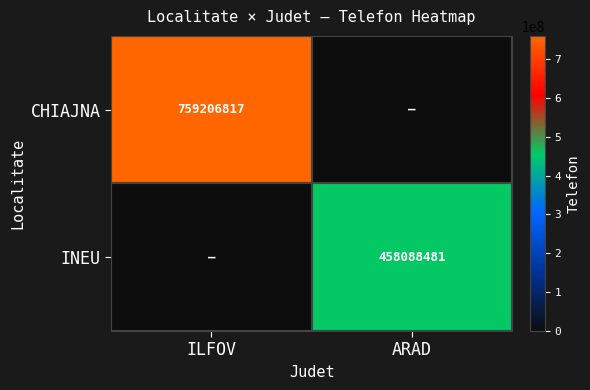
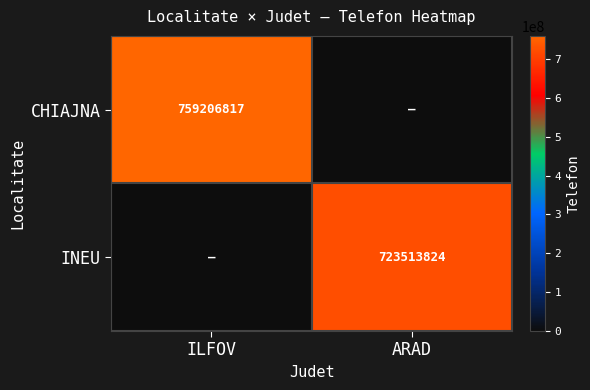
INEU, ARAD: 458088481 -> 723513824
